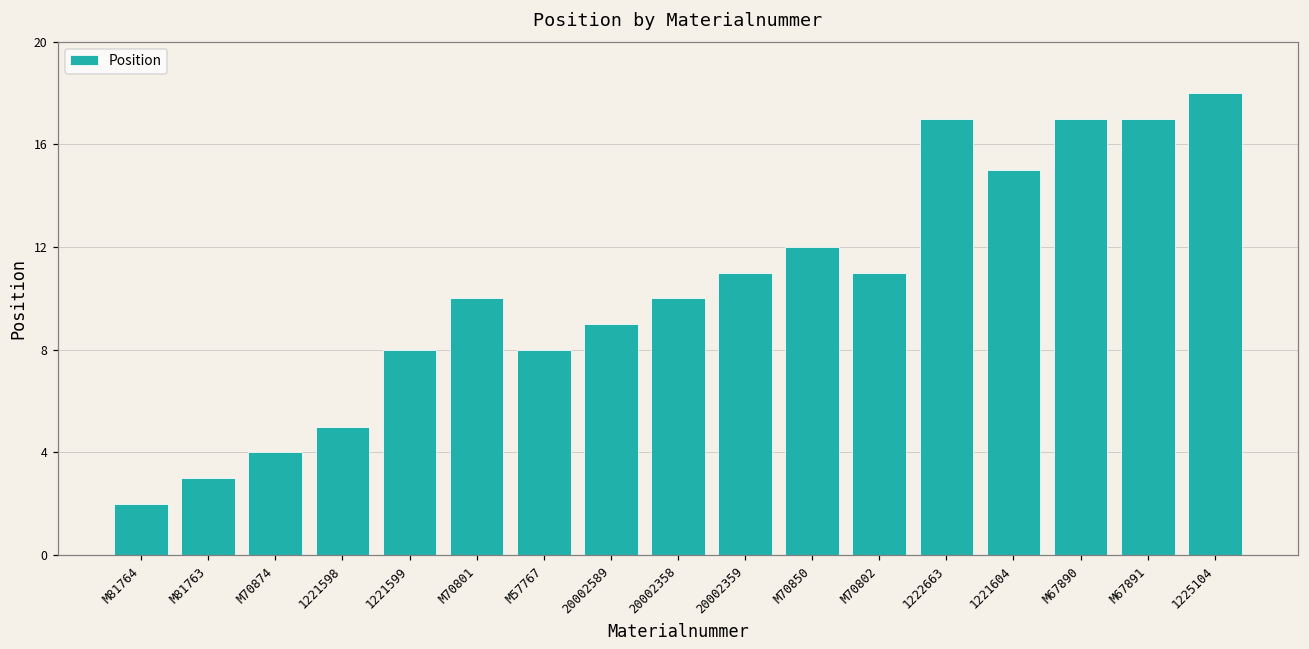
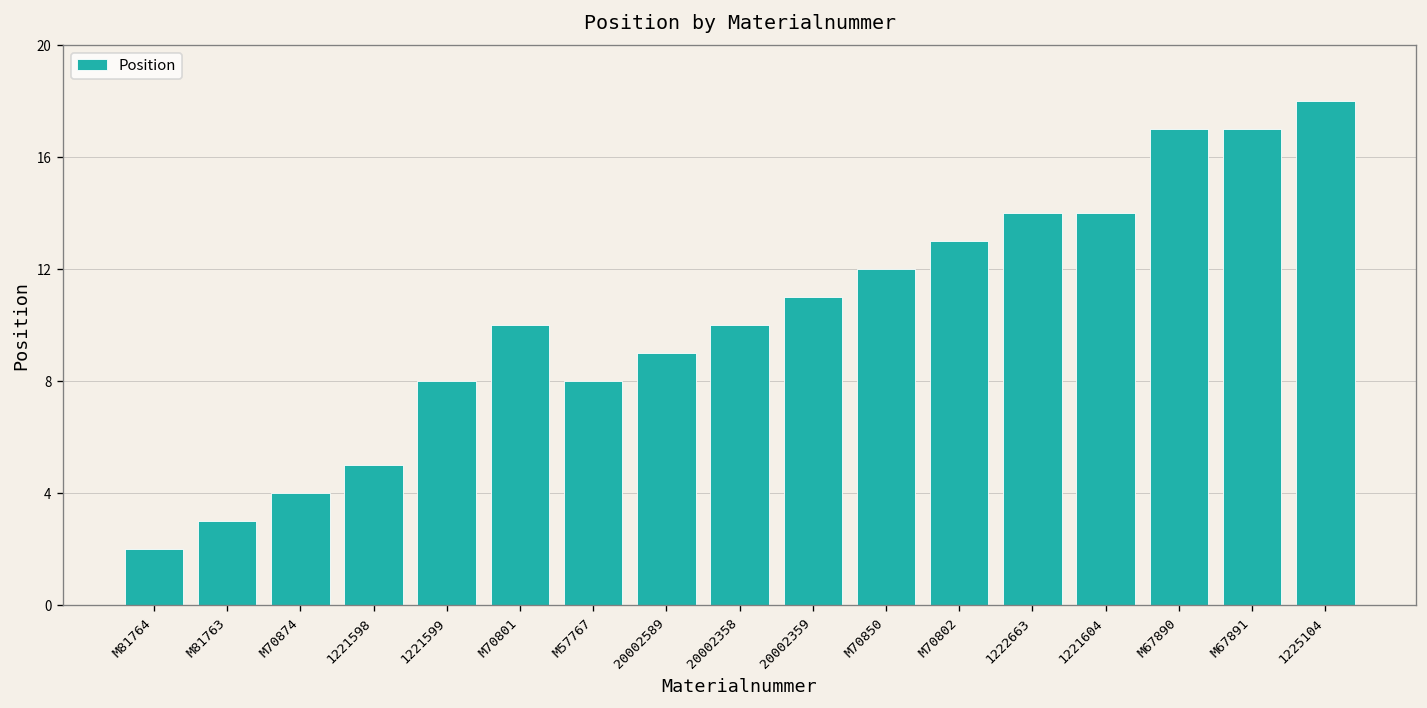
M70802: 11 -> 13
1222663: 17 -> 14
1221604: 15 -> 14
